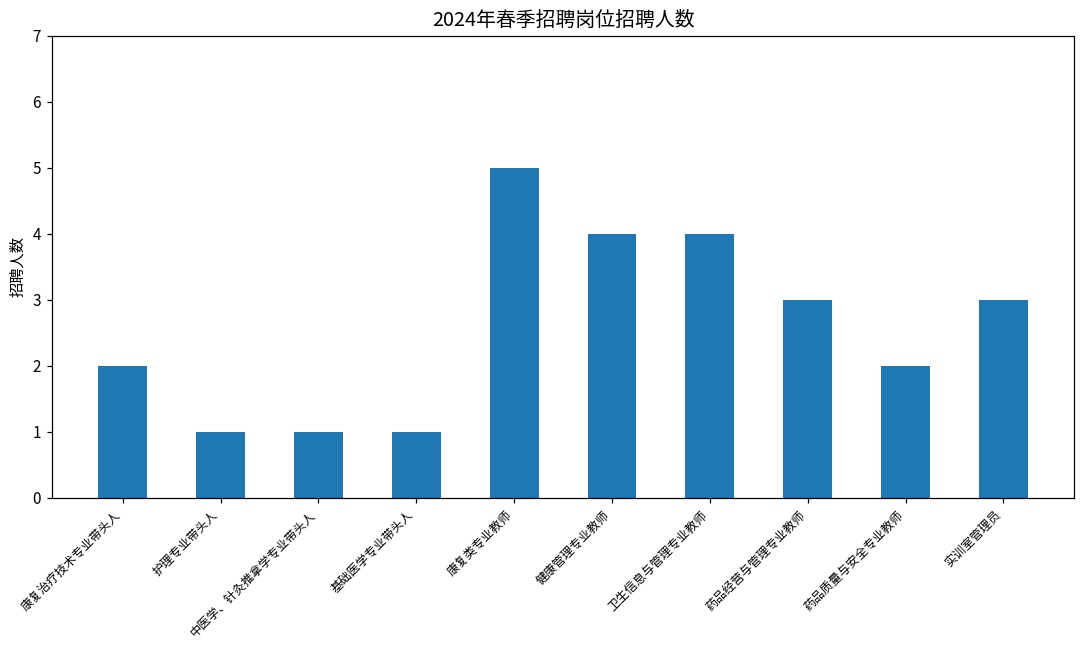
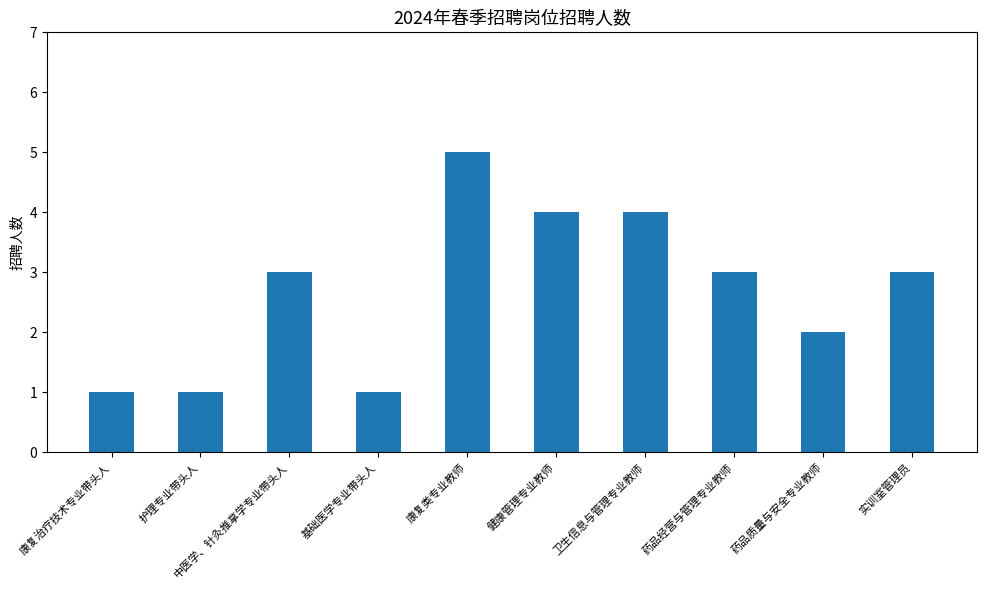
康复治疗技术专业带头人: 2 -> 1
中医学、针灸推拿学专业带头人: 1 -> 3
